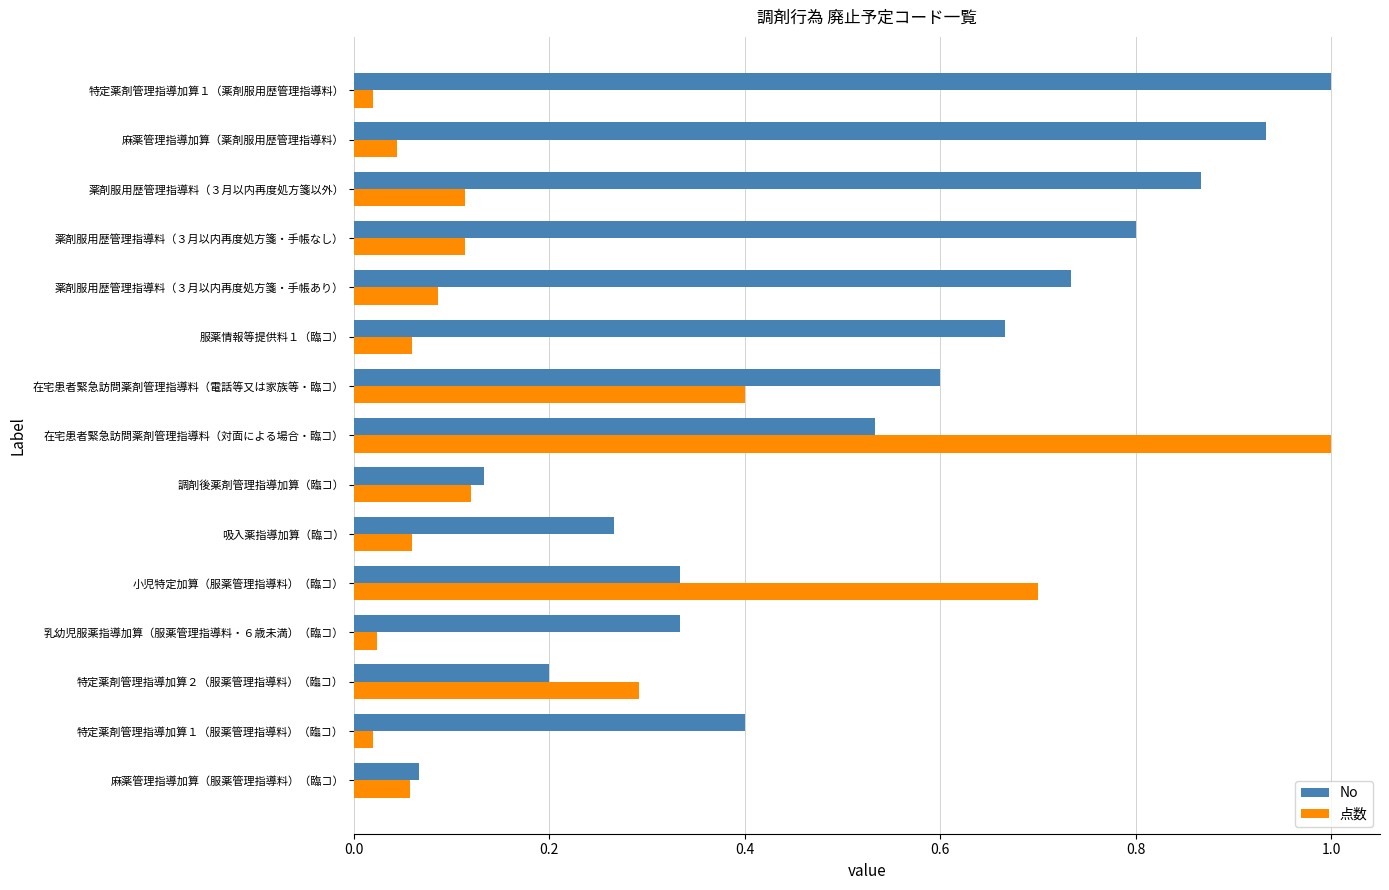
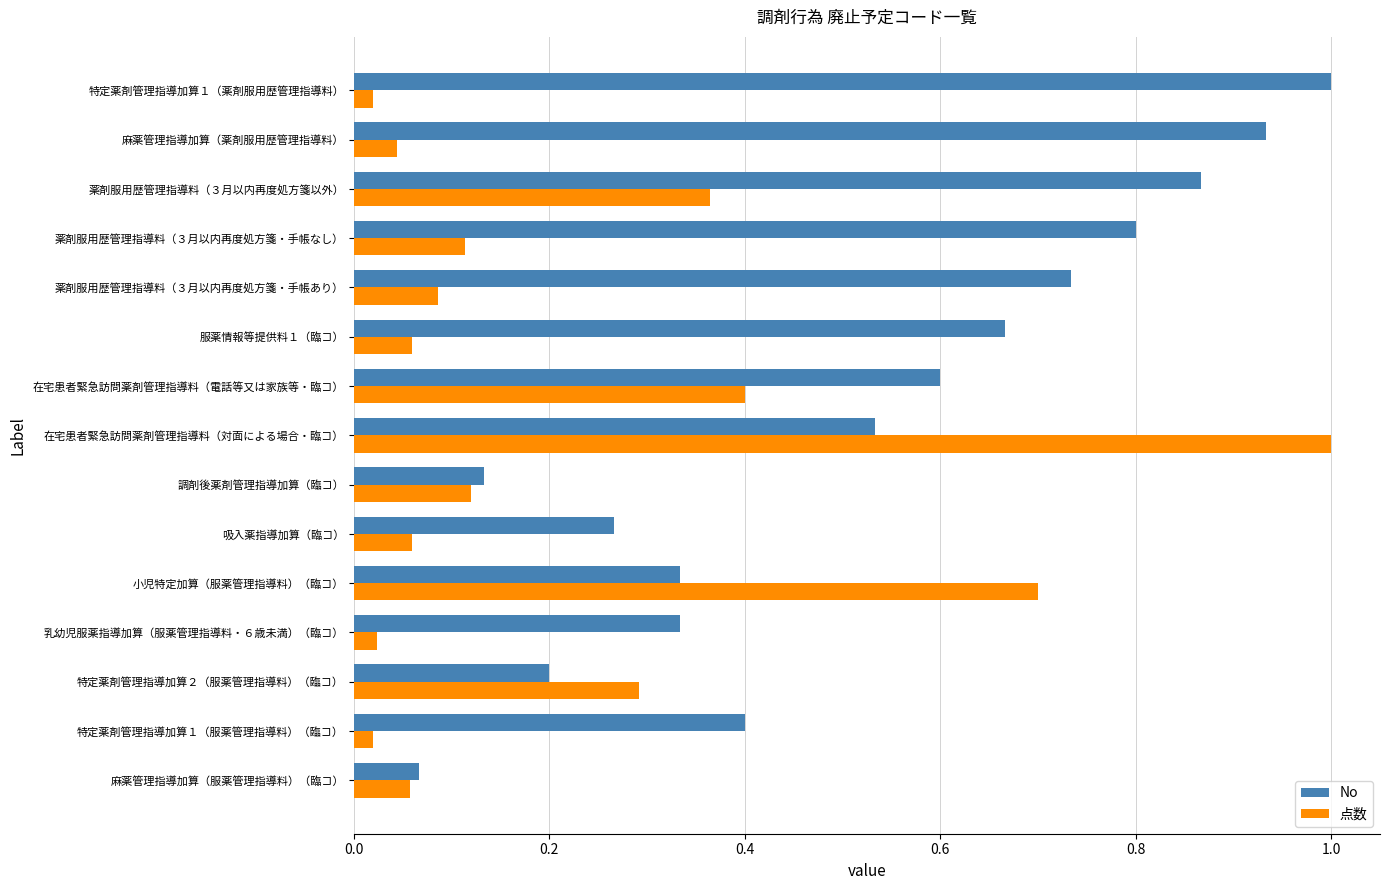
点数, 薬剤服用歴管理指導料（３月以内再度処方箋以外）: 0.11 -> 0.36
